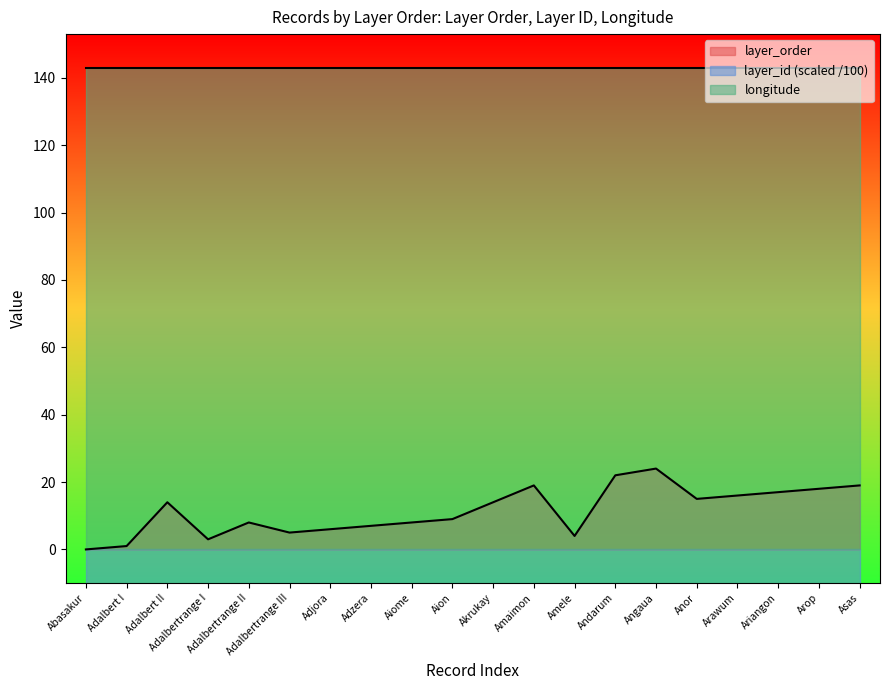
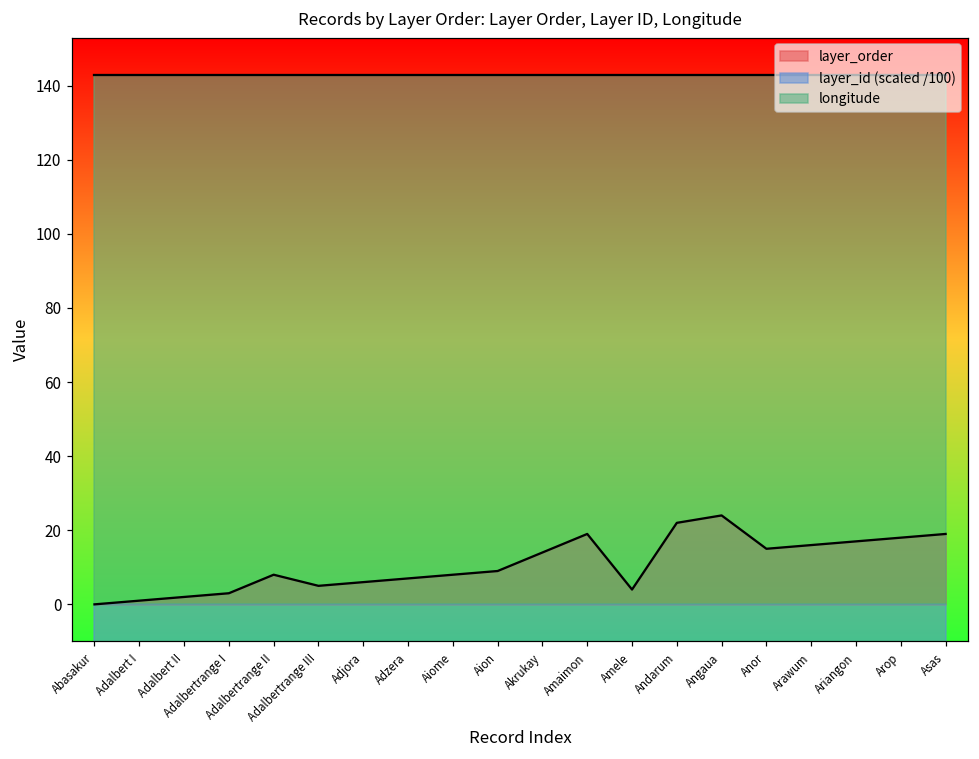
layer_order, Adalbert II: 14 -> 2
